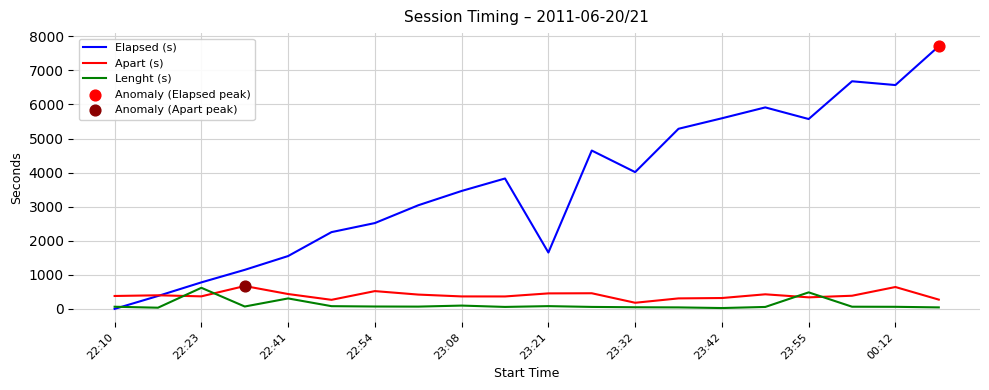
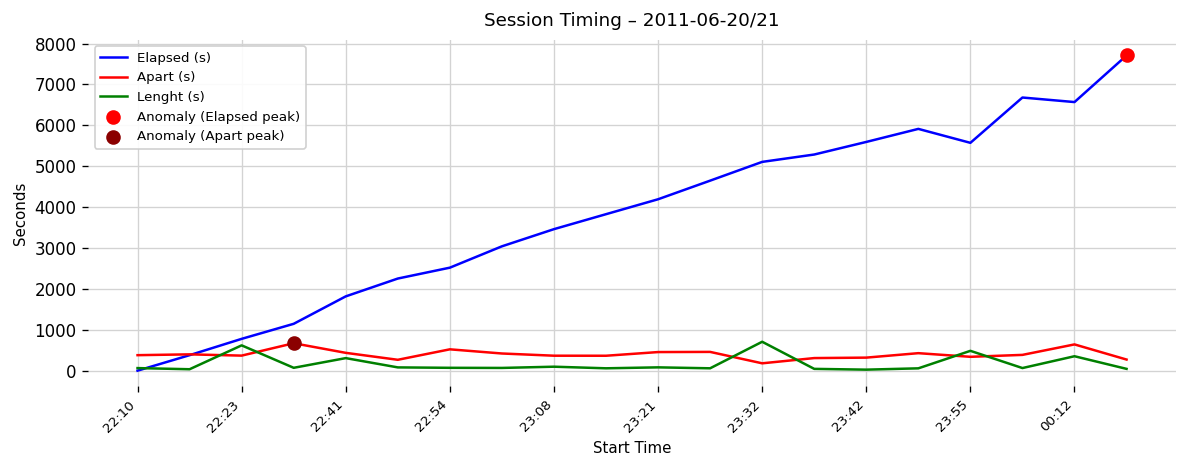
Elapsed (s), 22:41: 1600 -> 1800
Elapsed (s), 23:21: 1700 -> 4200
Elapsed (s), 23:32: 4000 -> 5100
Lenght (s), 23:32: 0 -> 700
Lenght (s), 00:12: 100 -> 400
